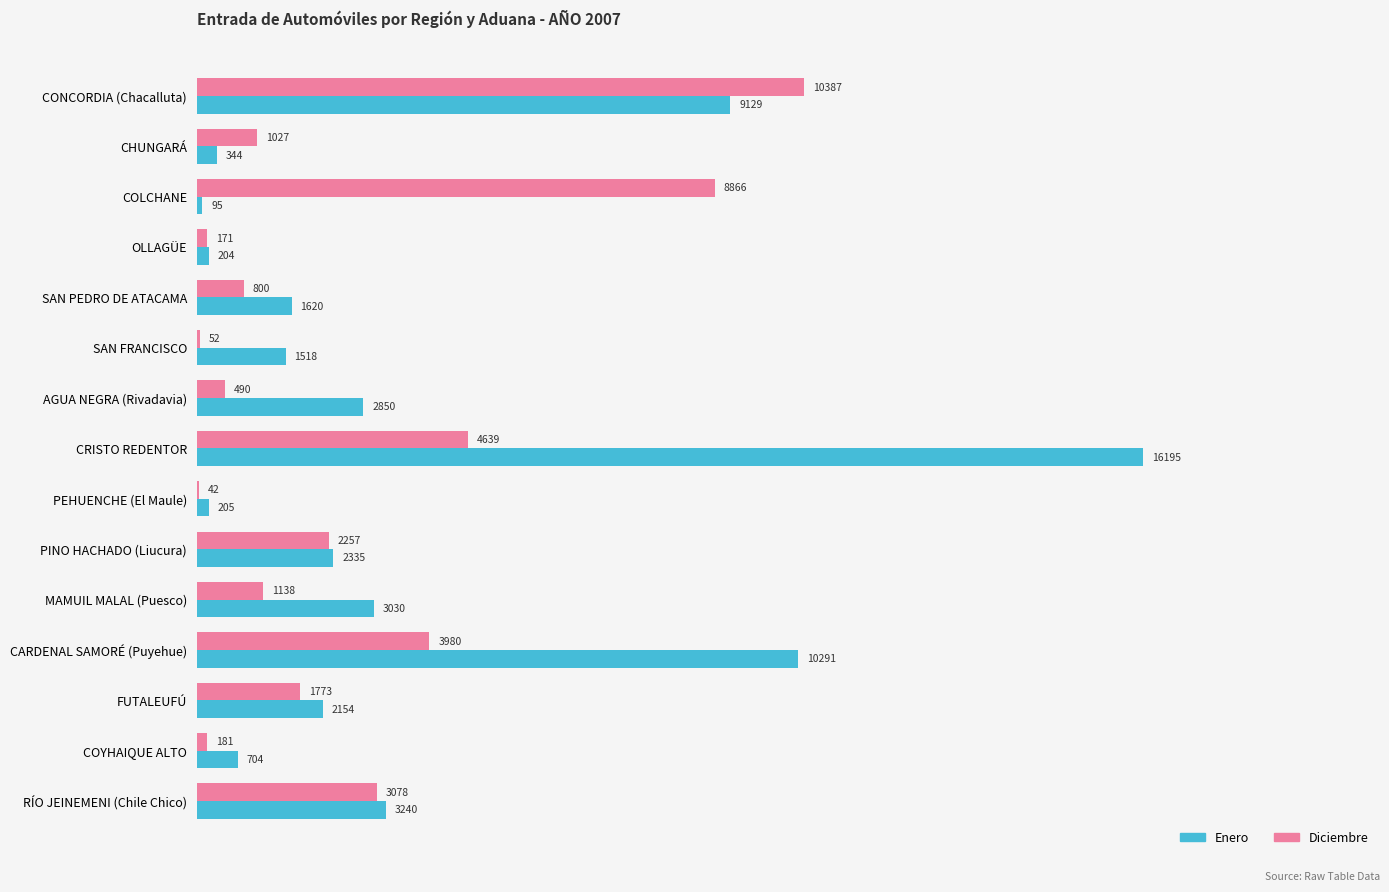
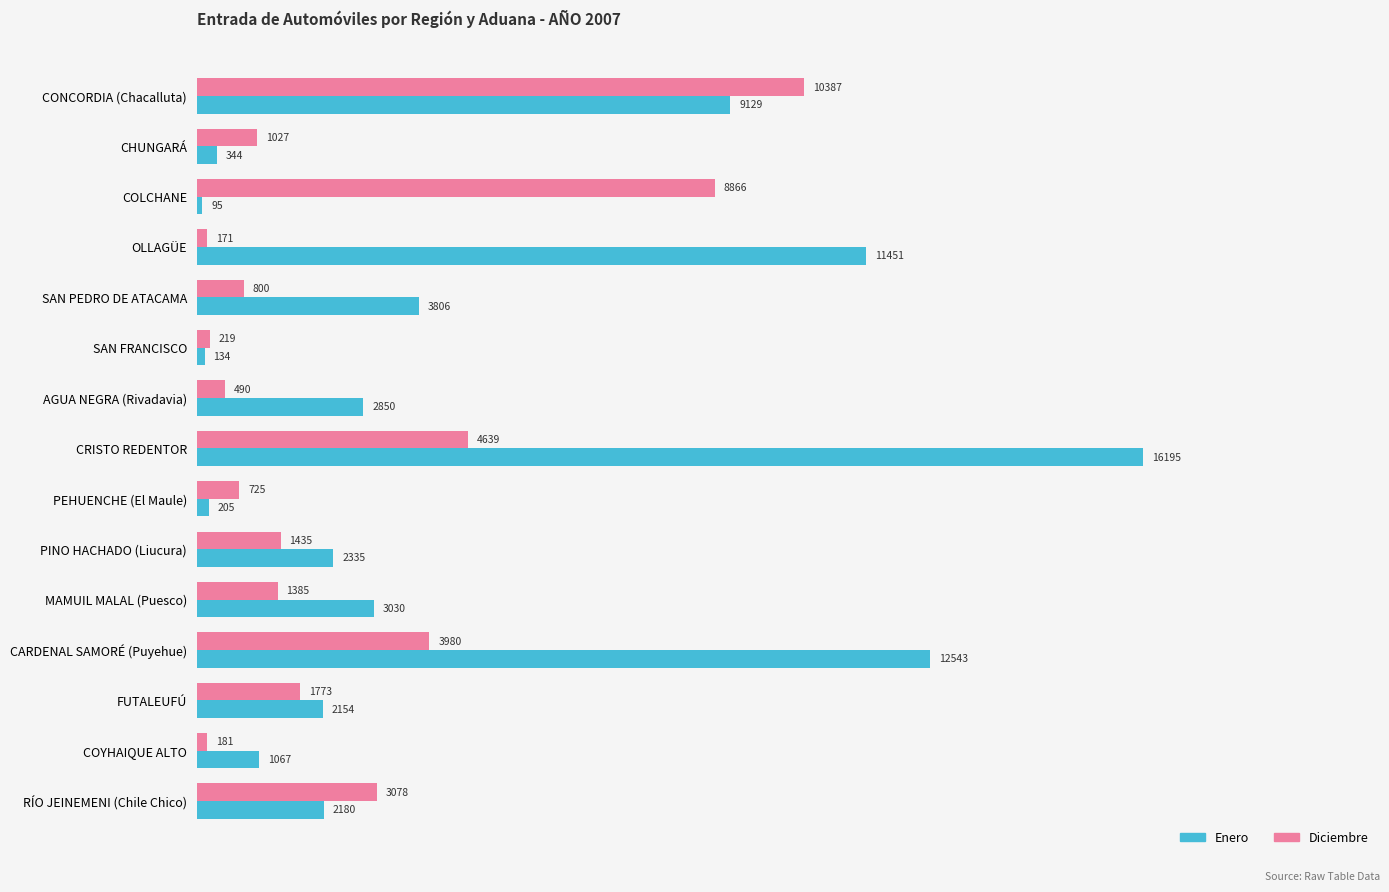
Enero, OLLAGÜE: 204 -> 11451
Enero, SAN PEDRO DE ATACAMA: 1620 -> 3806
Diciembre, SAN FRANCISCO: 52 -> 219
Enero, SAN FRANCISCO: 1518 -> 134
Diciembre, PEHUENCHE (El Maule): 42 -> 725
Diciembre, PINO HACHADO (Liucura): 2257 -> 1435
Diciembre, MAMUIL MALAL (Puesco): 1138 -> 1385
Enero, CARDENAL SAMORÉ (Puyehue): 10291 -> 12543
Enero, COYHAIQUE ALTO: 704 -> 1067
Enero, RÍO JEINEMENI (Chile Chico): 3240 -> 2180
